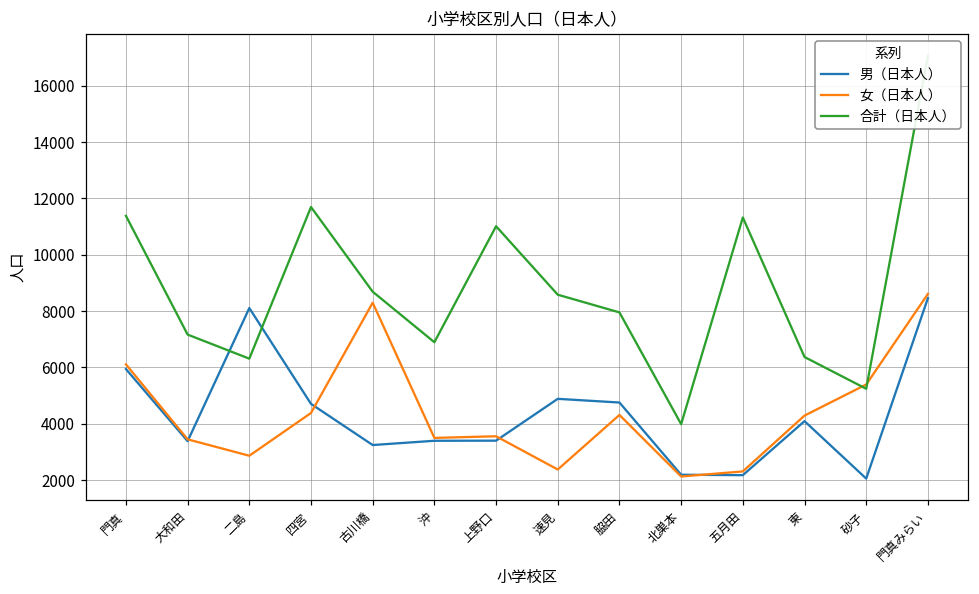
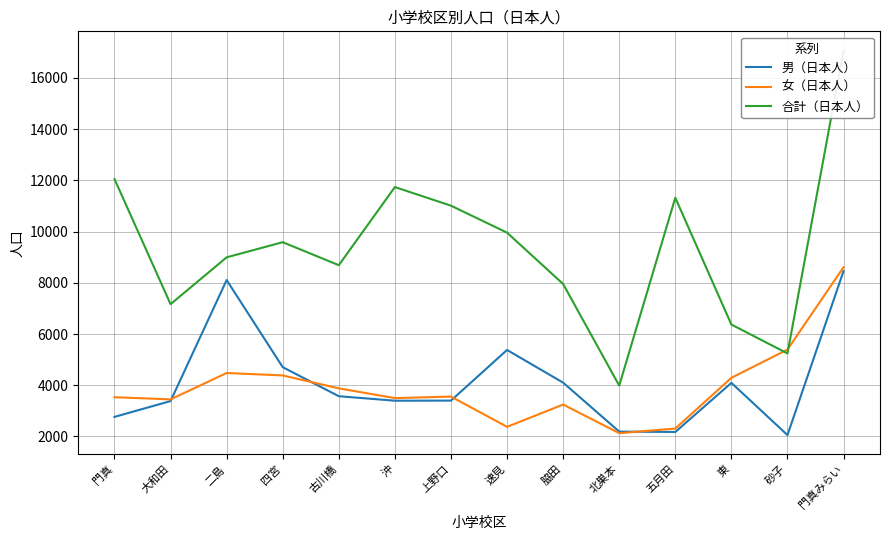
男（日本人）, 門真: 5900 -> 2800
女（日本人）, 門真: 6100 -> 3500
合計（日本人）, 門真: 11400 -> 12100
女（日本人）, 二島: 2900 -> 4500
合計（日本人）, 二島: 6300 -> 9000
合計（日本人）, 四宮: 11700 -> 9600
男（日本人）, 古川橋: 3200 -> 3600
女（日本人）, 古川橋: 8300 -> 3900
合計（日本人）, 沖: 6900 -> 11700
男（日本人）, 速見: 4900 -> 5400
合計（日本人）, 速見: 8600 -> 10000
男（日本人）, 脇田: 4800 -> 4100
女（日本人）, 脇田: 4300 -> 3200
